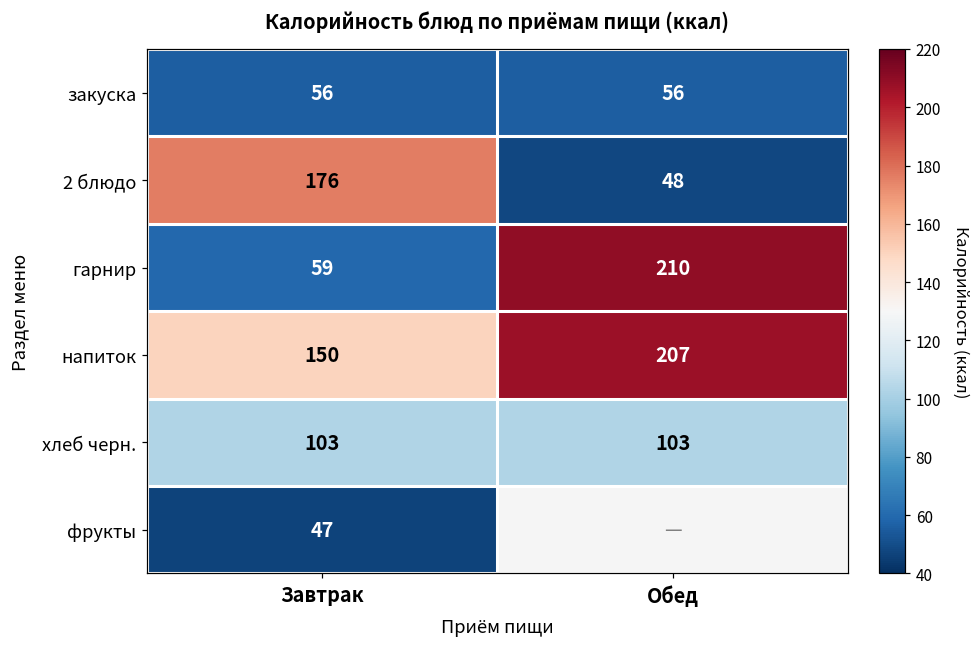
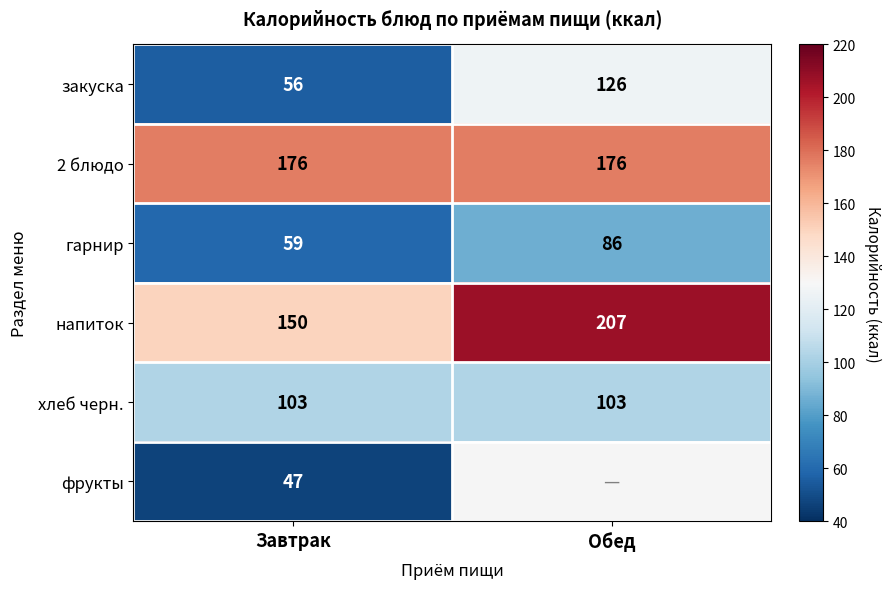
закуска, Обед: 56 -> 126
2 блюдо, Обед: 48 -> 176
гарнир, Обед: 210 -> 86
